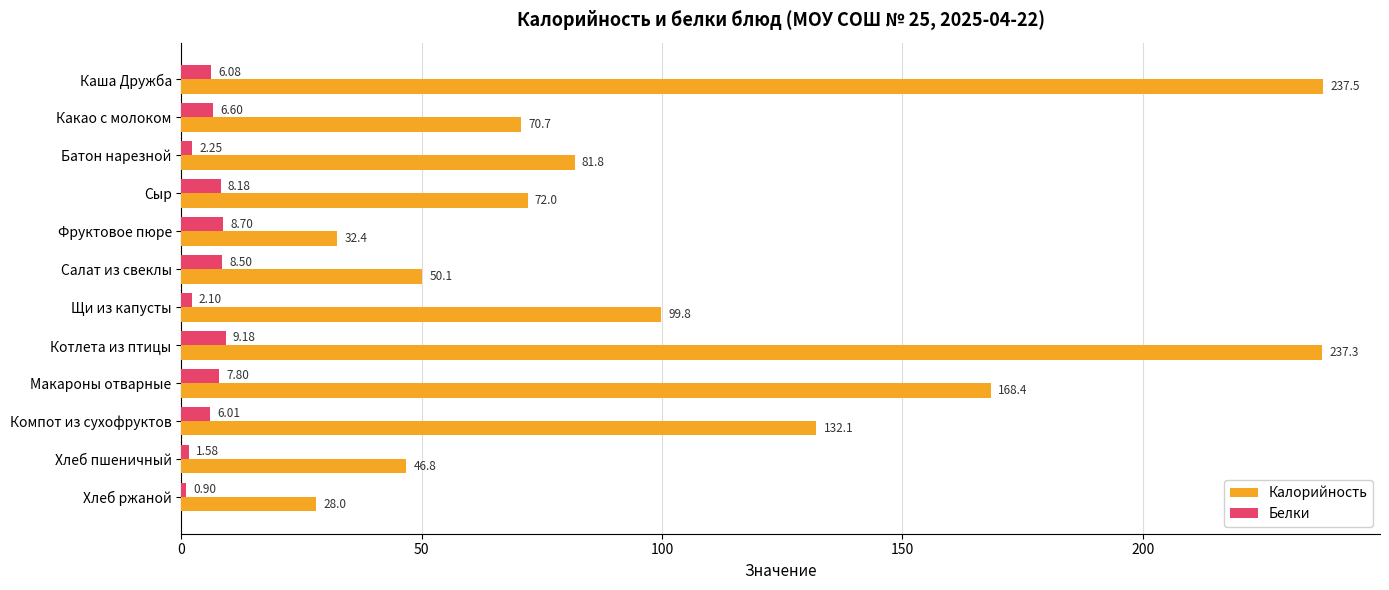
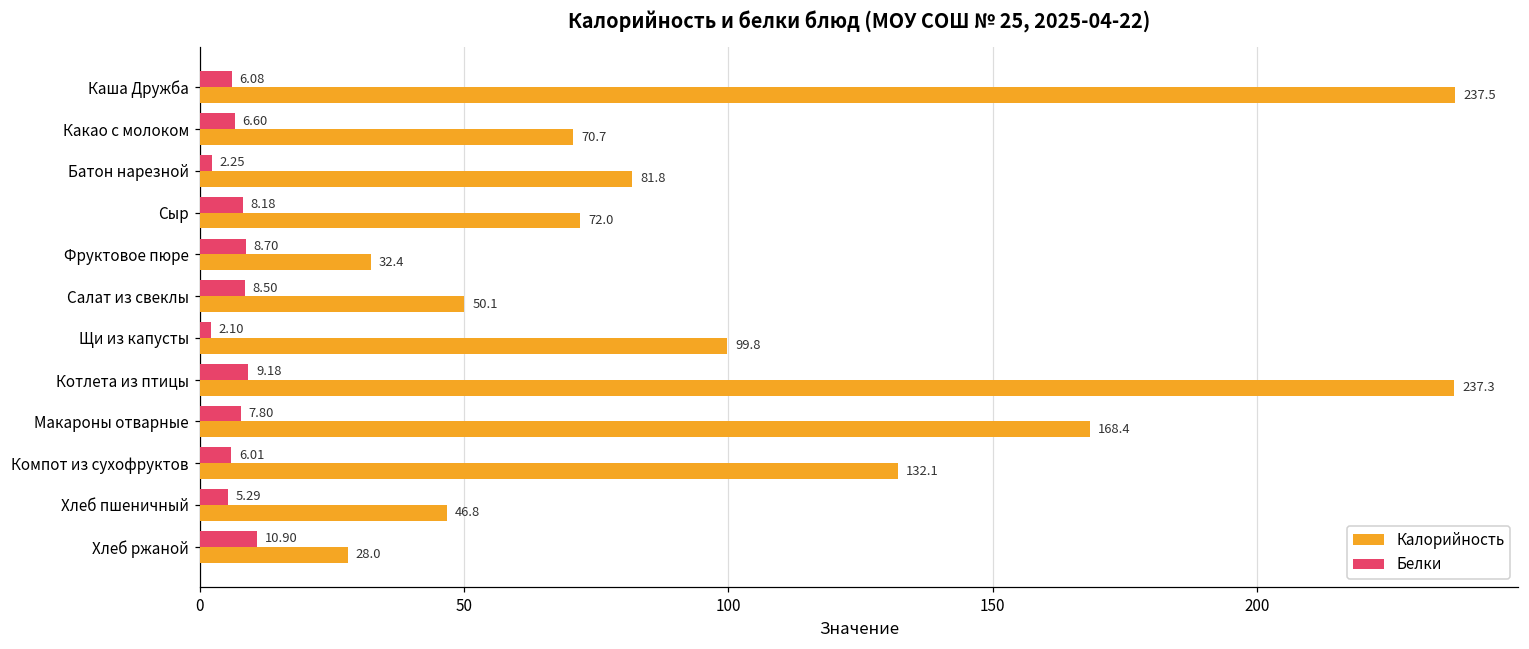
Белки, Хлеб пшеничный: 1.58 -> 5.29
Белки, Хлеб ржаной: 0.90 -> 10.90
